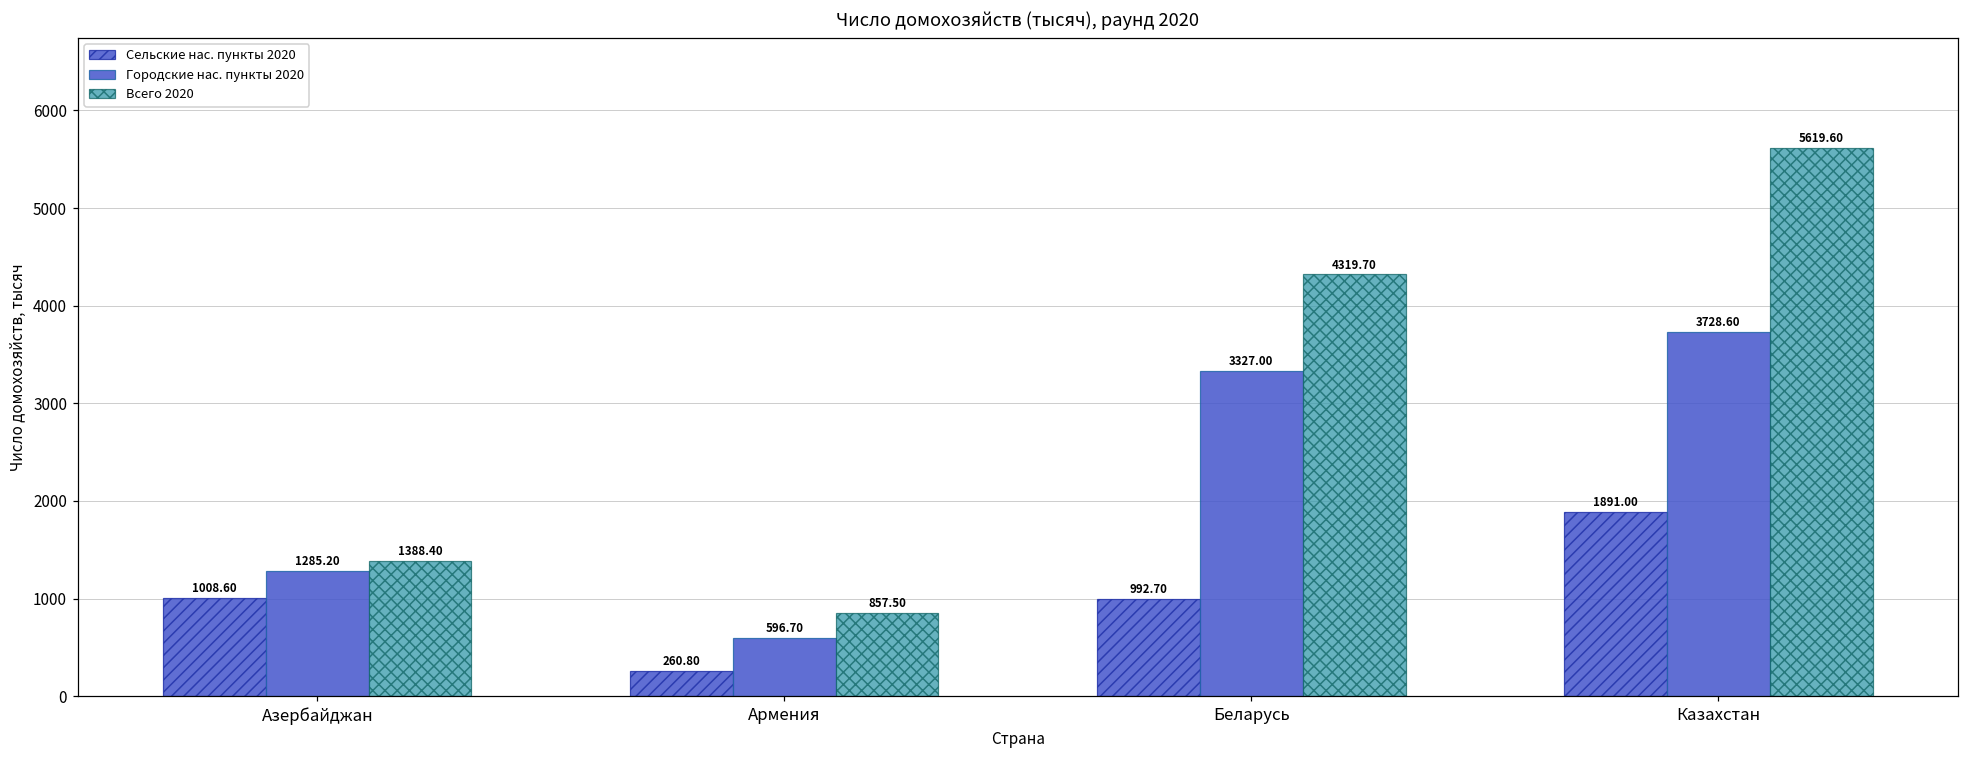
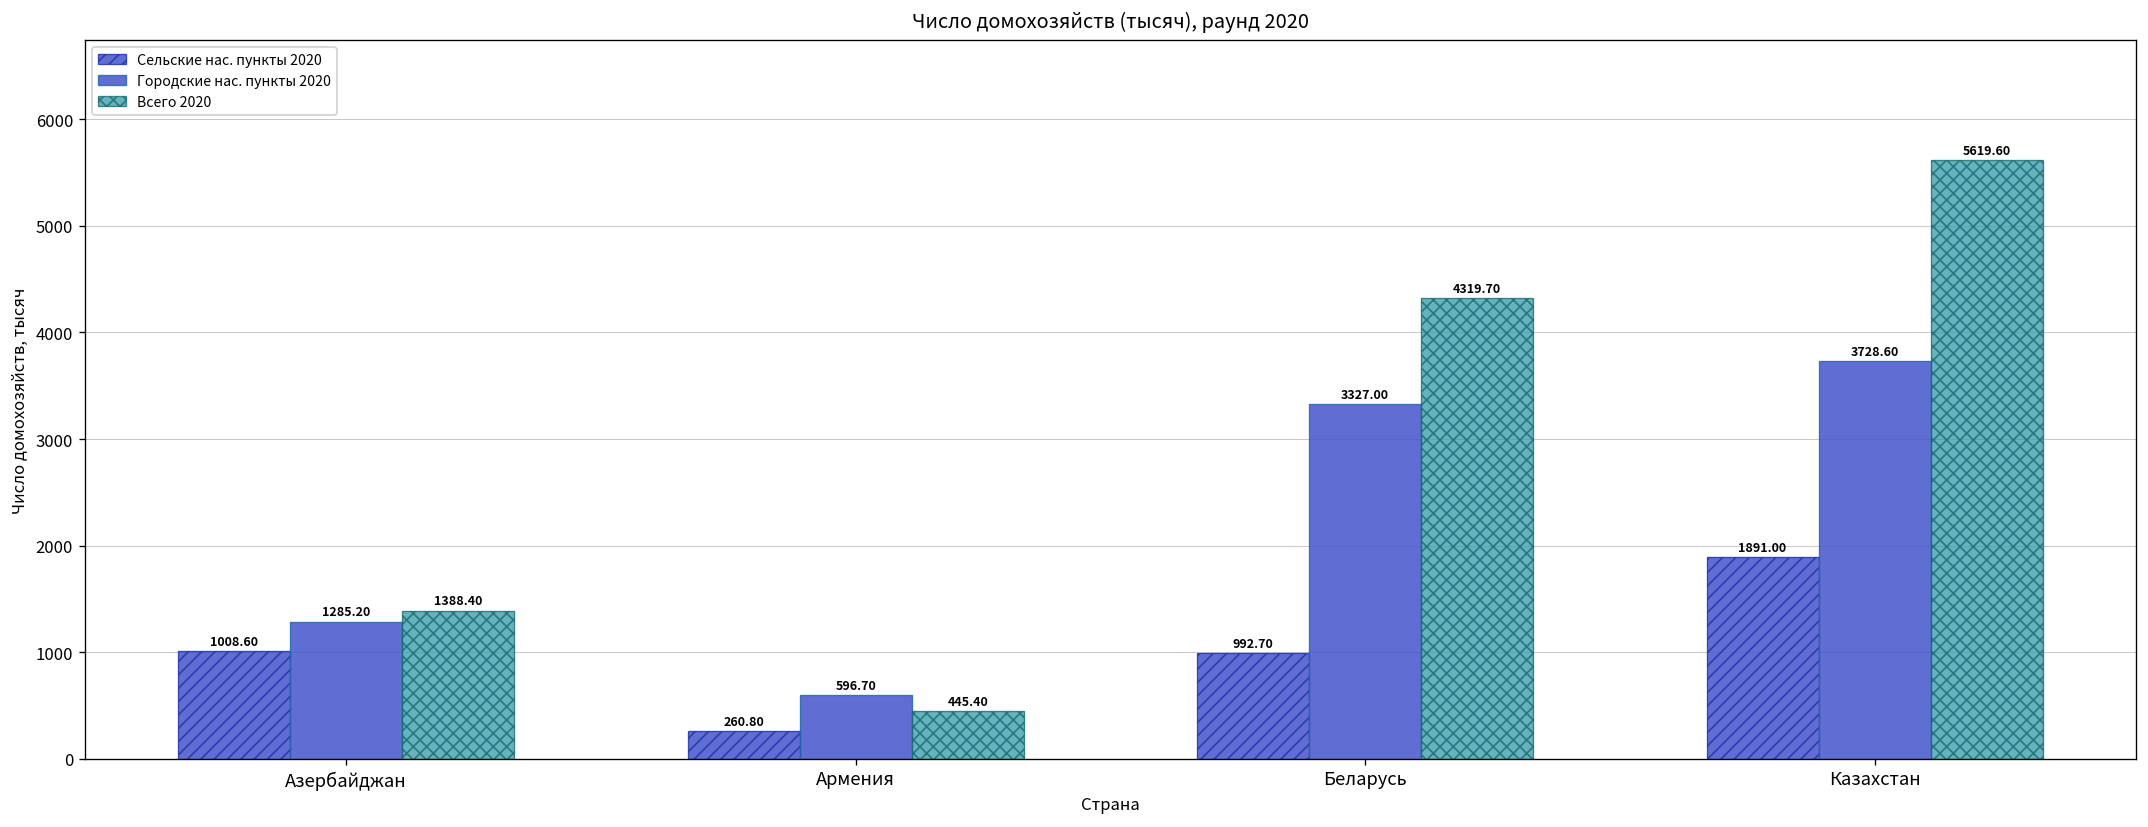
Всего 2020, Армения: 857.50 -> 445.40
